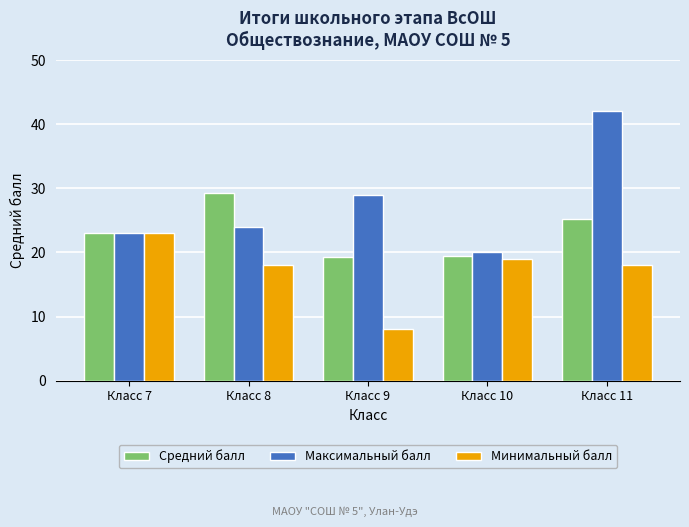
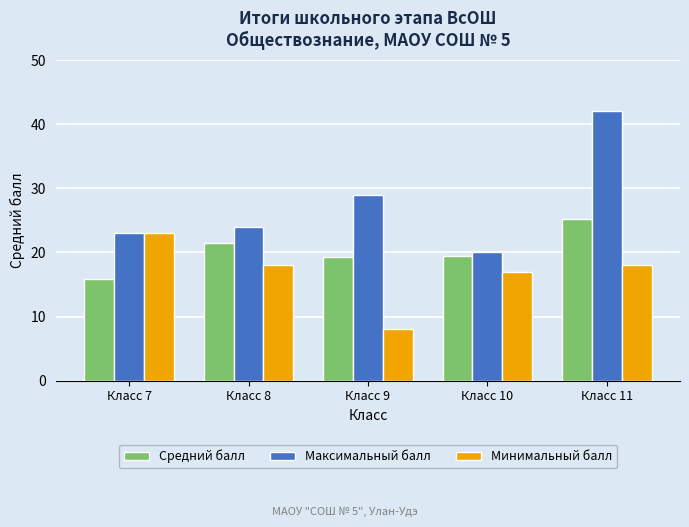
Средний балл, Класс 7: 23 -> 16
Средний балл, Класс 8: 29 -> 21
Минимальный балл, Класс 10: 19 -> 17
